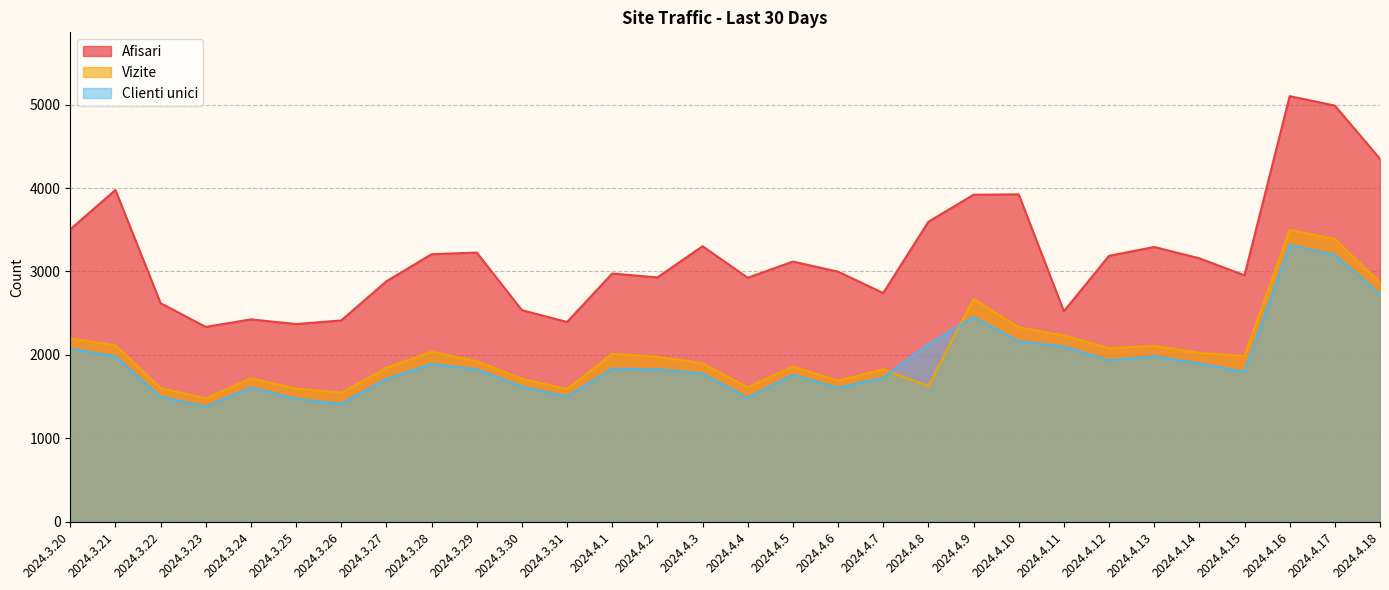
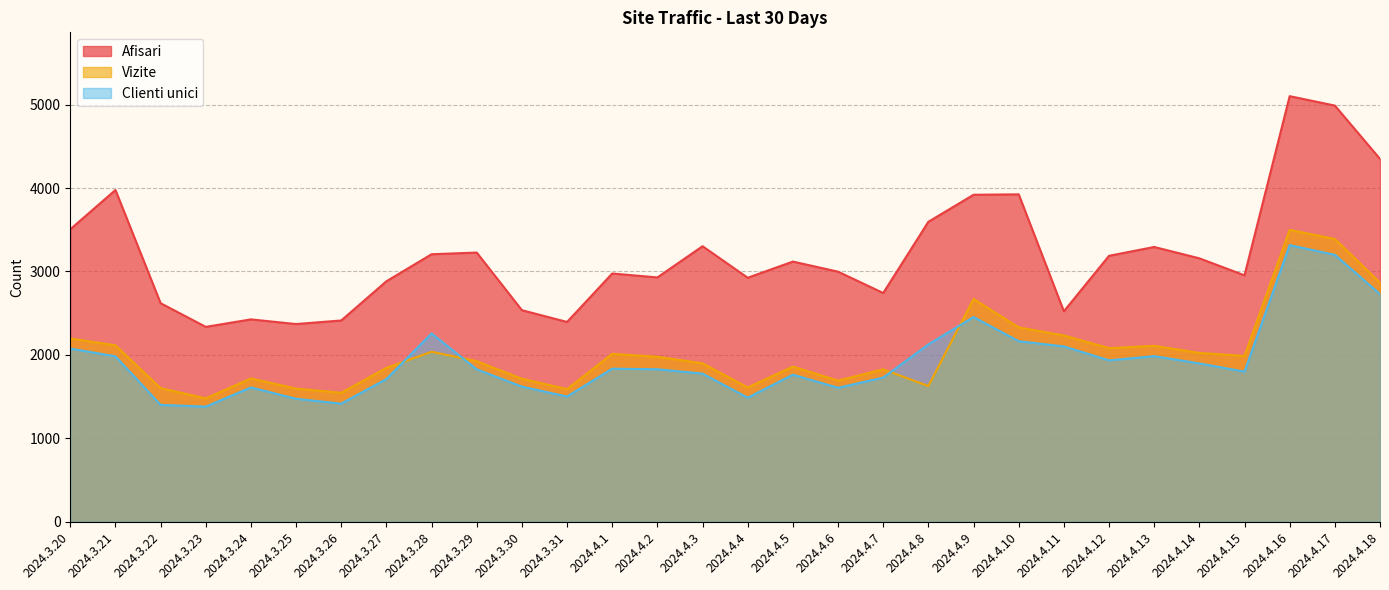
Clienti unici, 2024.3.22: 1500 -> 1400
Clienti unici, 2024.3.28: 1900 -> 2300
